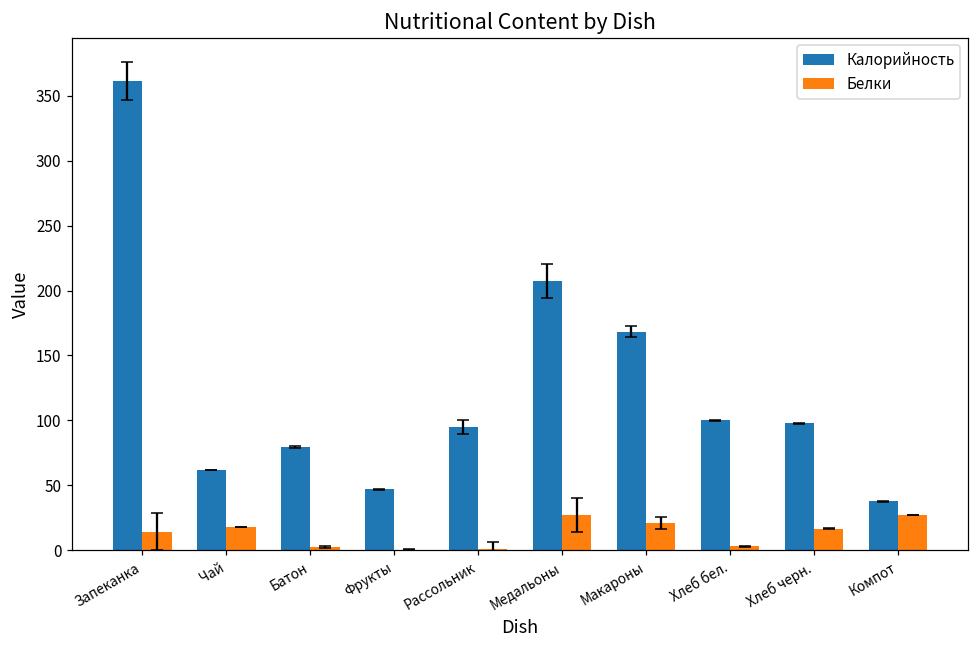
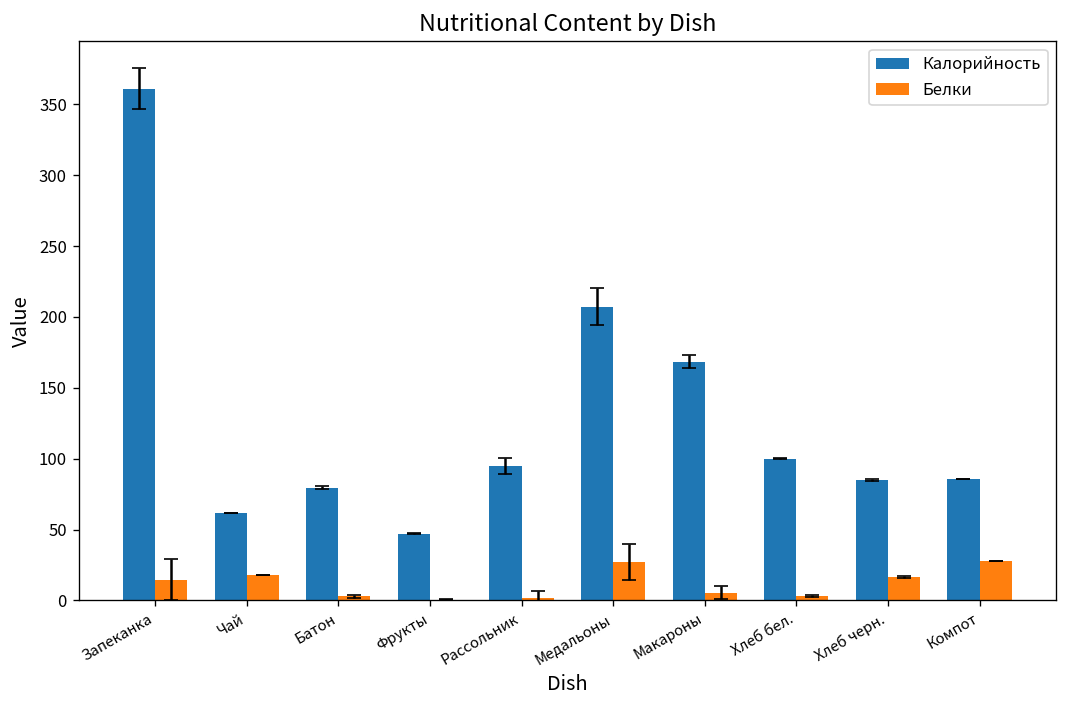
Белки, Макароны: 21 -> 6
Калорийность, Хлеб черн.: 98 -> 85
Калорийность, Компот: 38 -> 86
